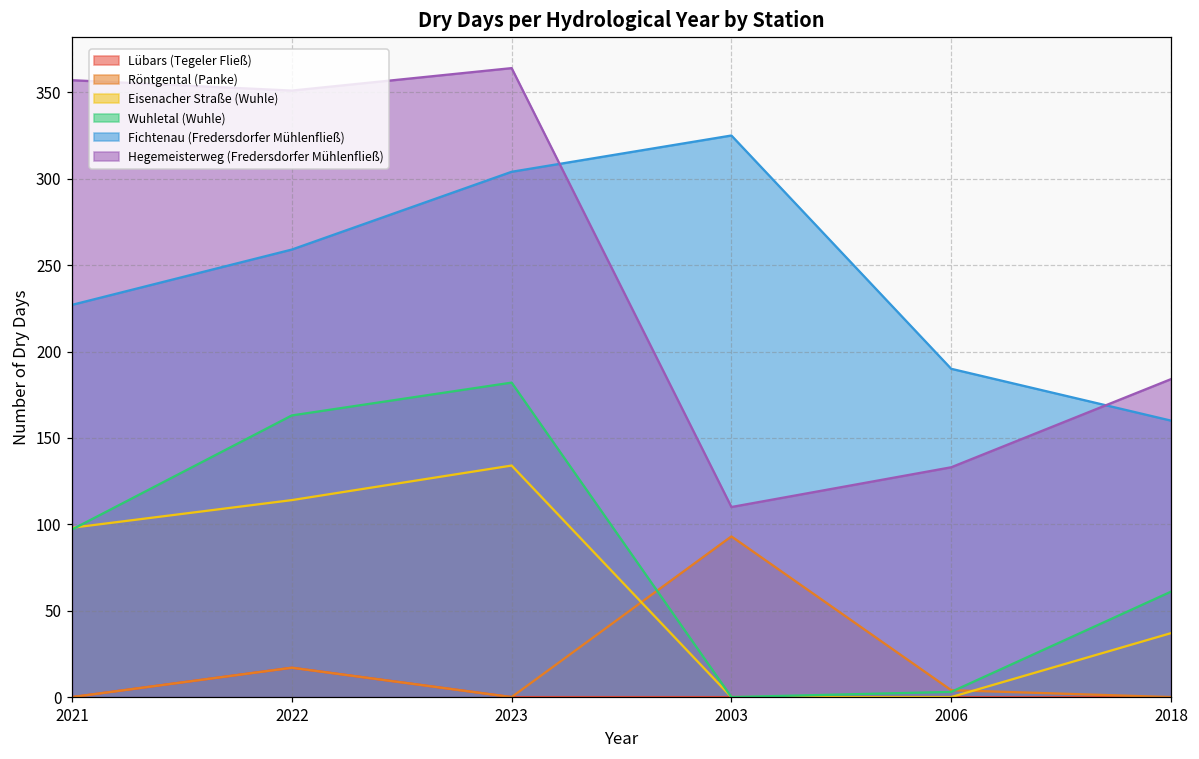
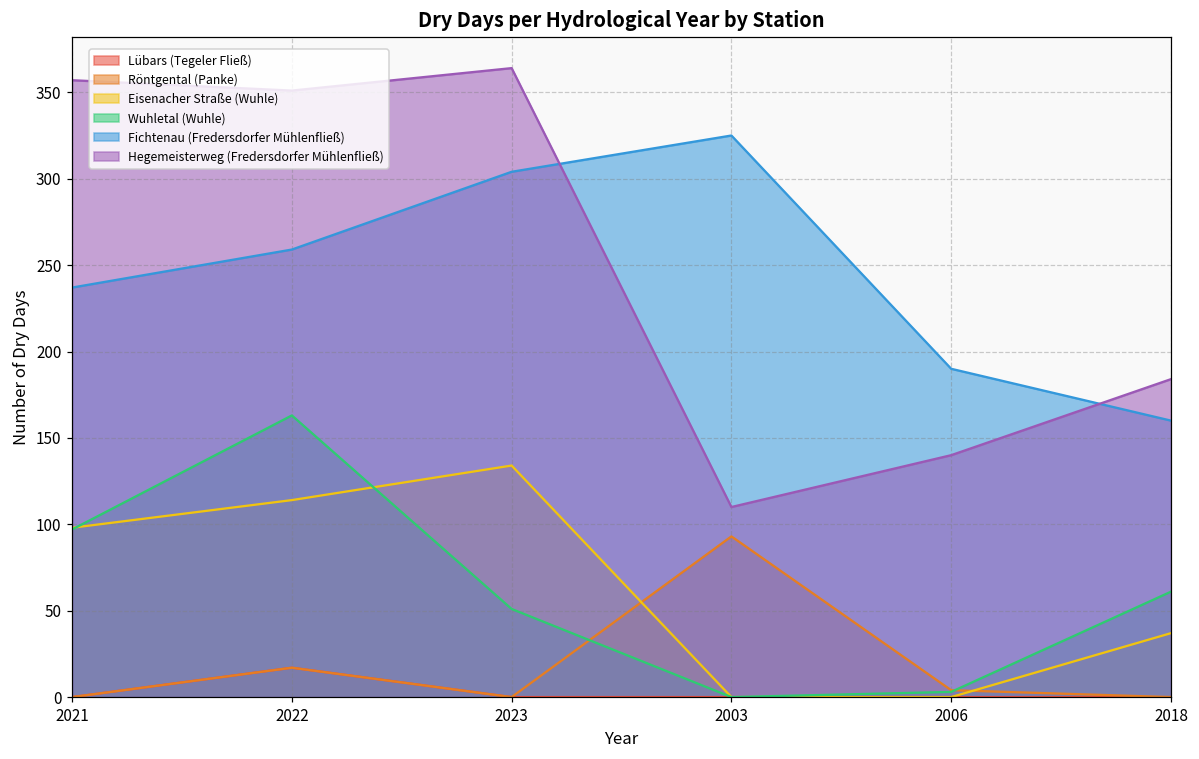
Fichtenau (Fredersdorfer Mühlenfließ), 2021: 227 -> 237
Wuhletal (Wuhle), 2023: 182 -> 51
Hegemeisterweg (Fredersdorfer Mühlenfließ), 2006: 133 -> 140
